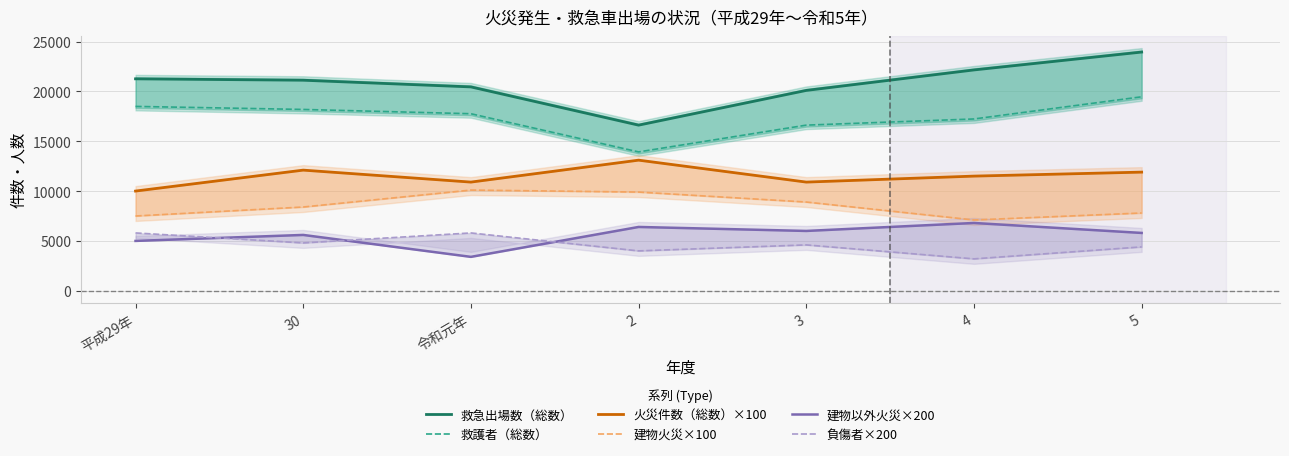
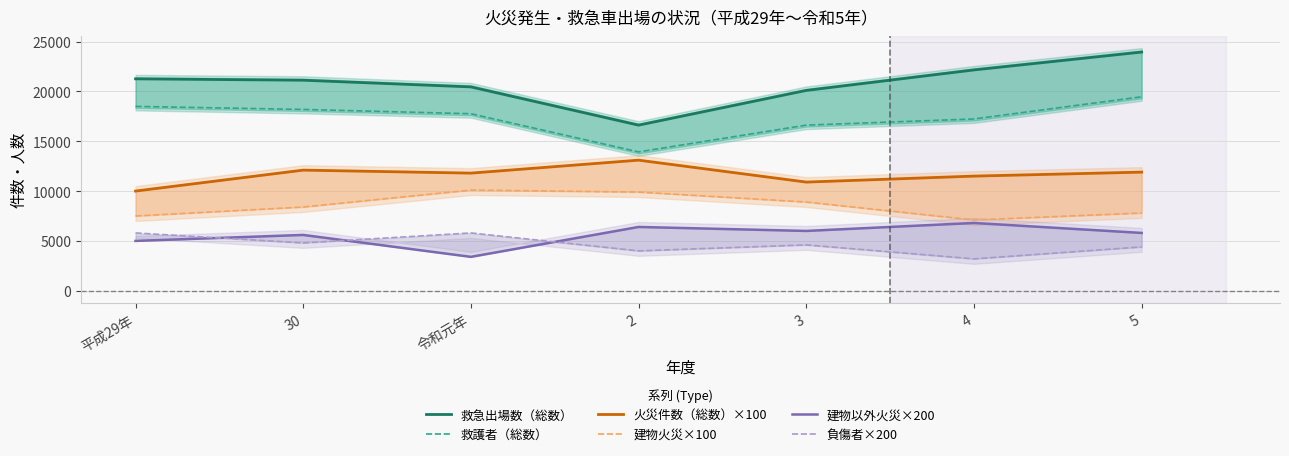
火災件数（総数）×100, 令和元年: 11000 -> 12000
